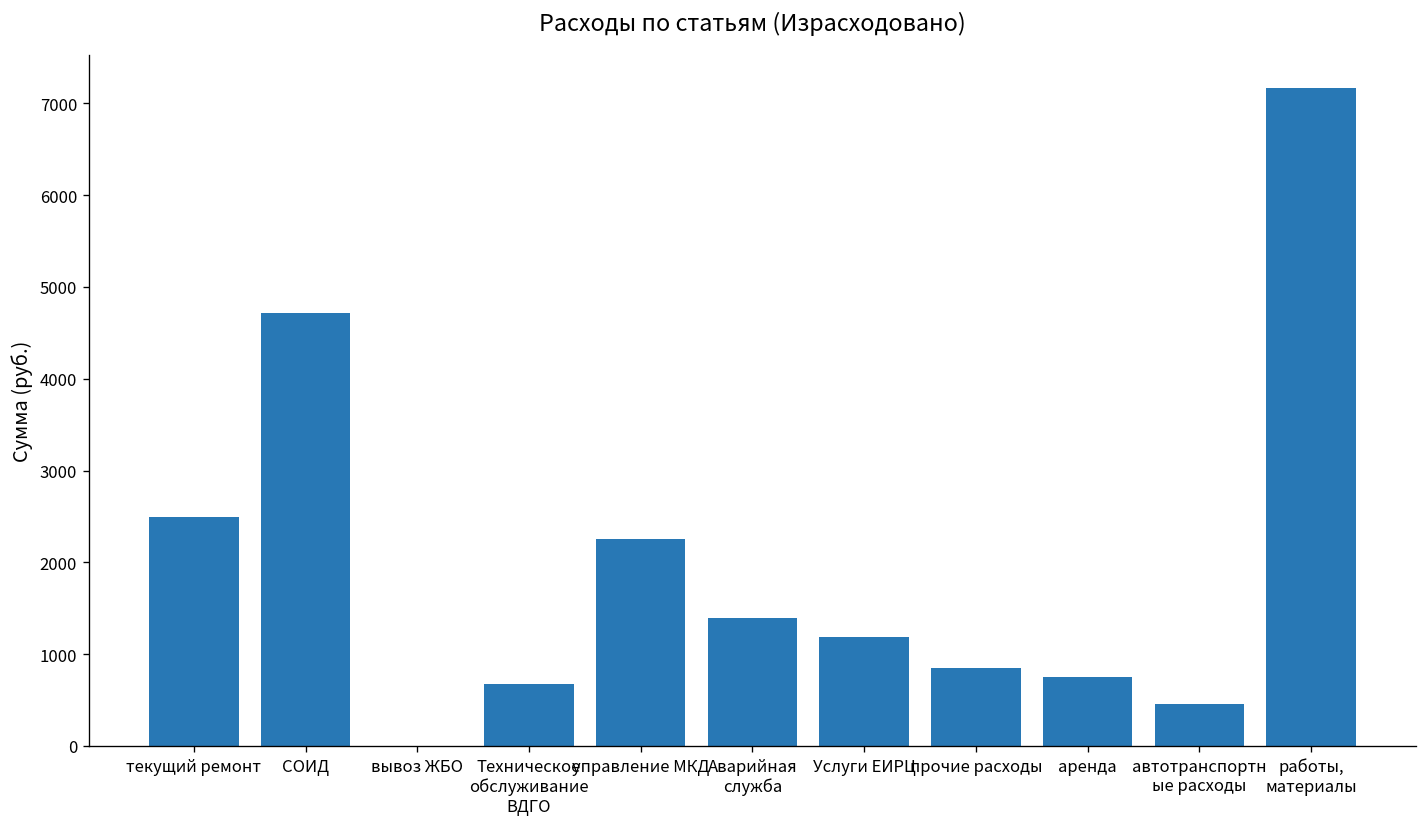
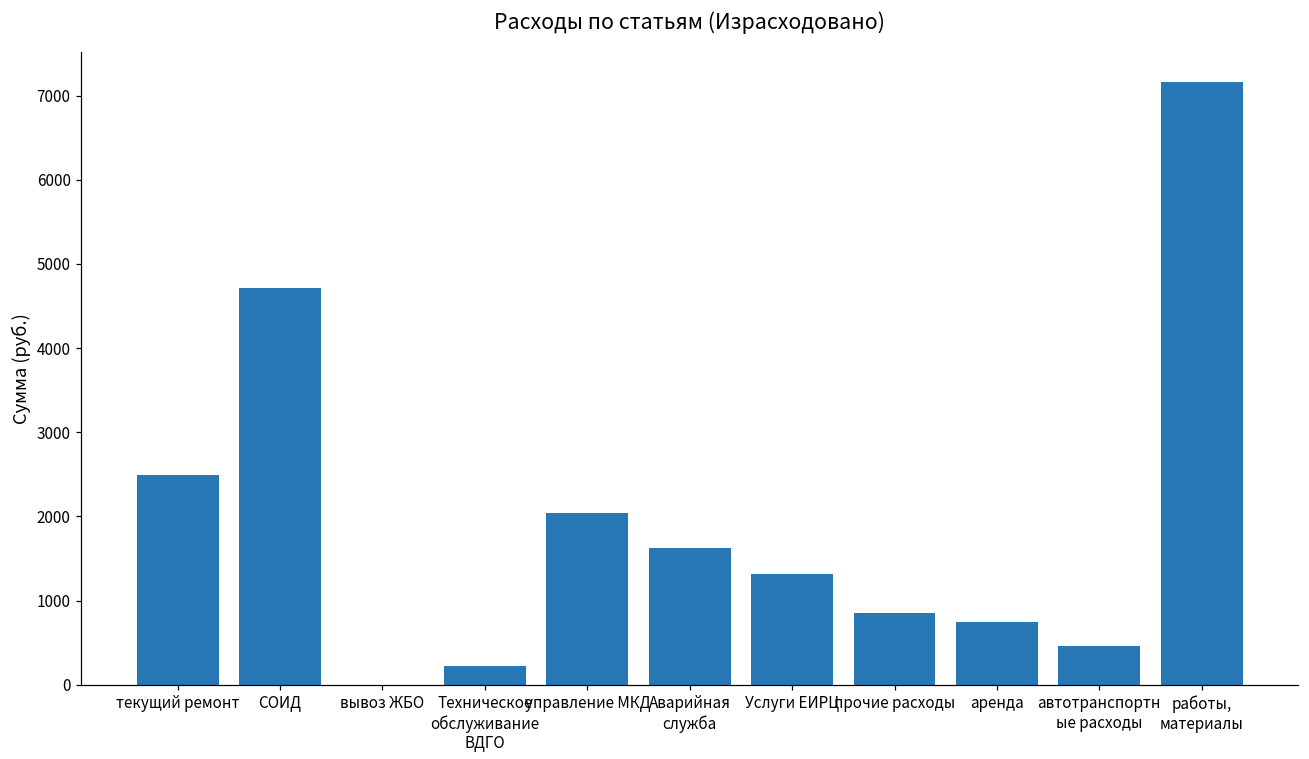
Техническое обслуживание ВДГО: 700 -> 200
управление МКД: 2300 -> 2000
Аварийная служба: 1400 -> 1600
Услуги ЕИРЦ: 1200 -> 1300
